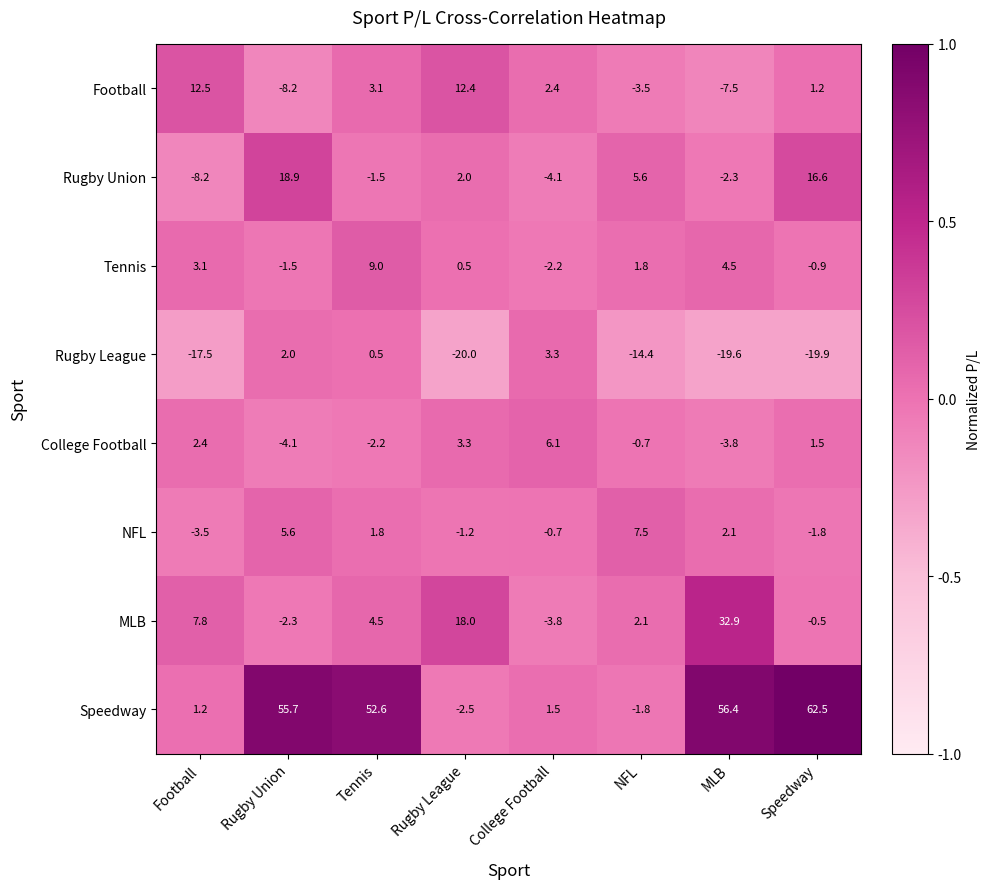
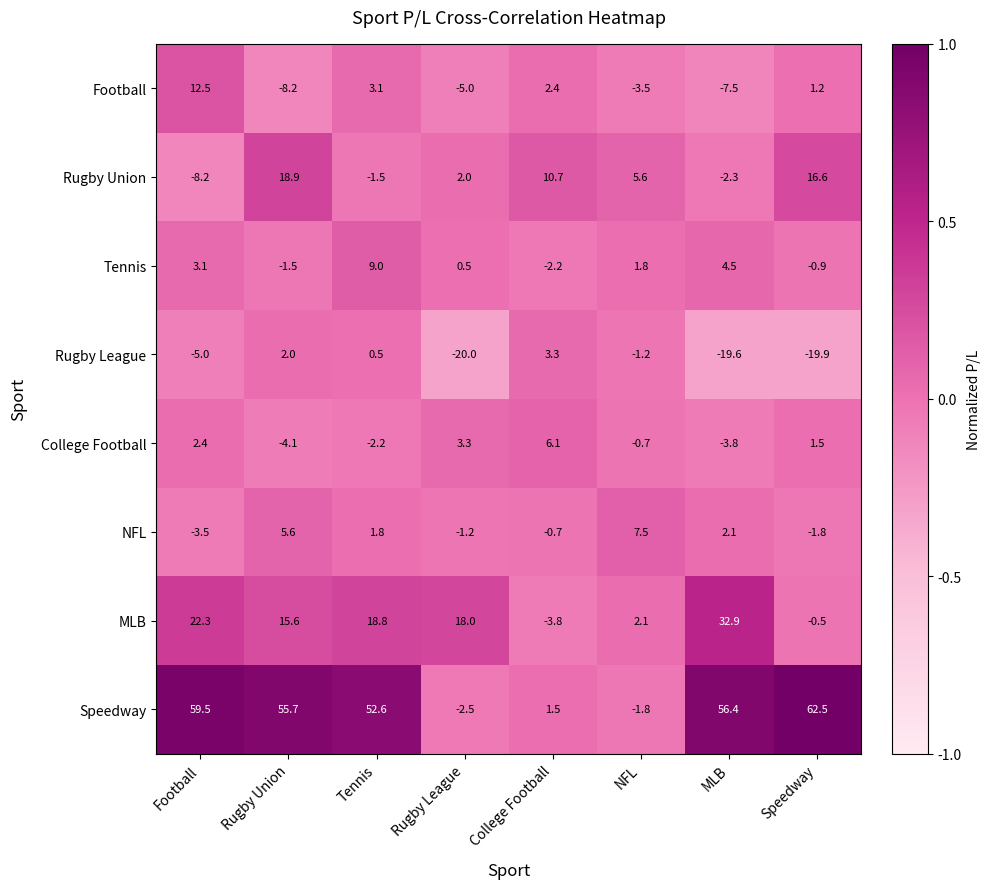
Football, Rugby League: 12.4 -> -5.0
Rugby Union, College Football: -4.1 -> 10.7
Rugby League, Football: -17.5 -> -5.0
Rugby League, NFL: -14.4 -> -1.2
MLB, Football: 7.8 -> 22.3
MLB, Rugby Union: -2.3 -> 15.6
MLB, Tennis: 4.5 -> 18.8
Speedway, Football: 1.2 -> 59.5
